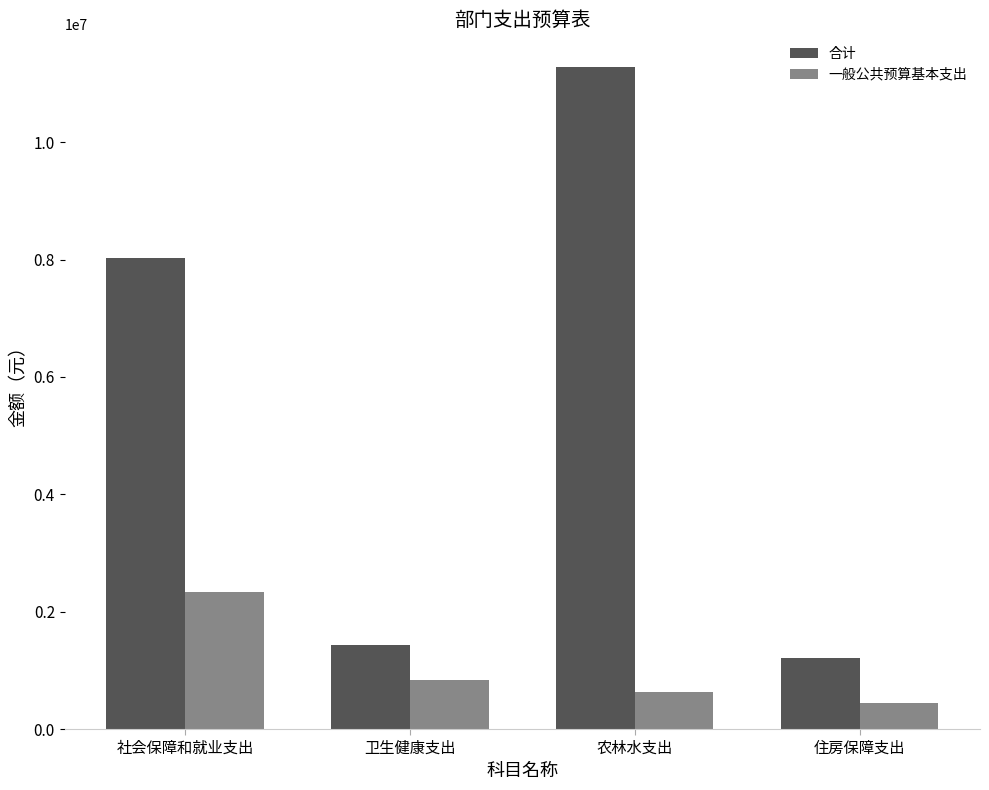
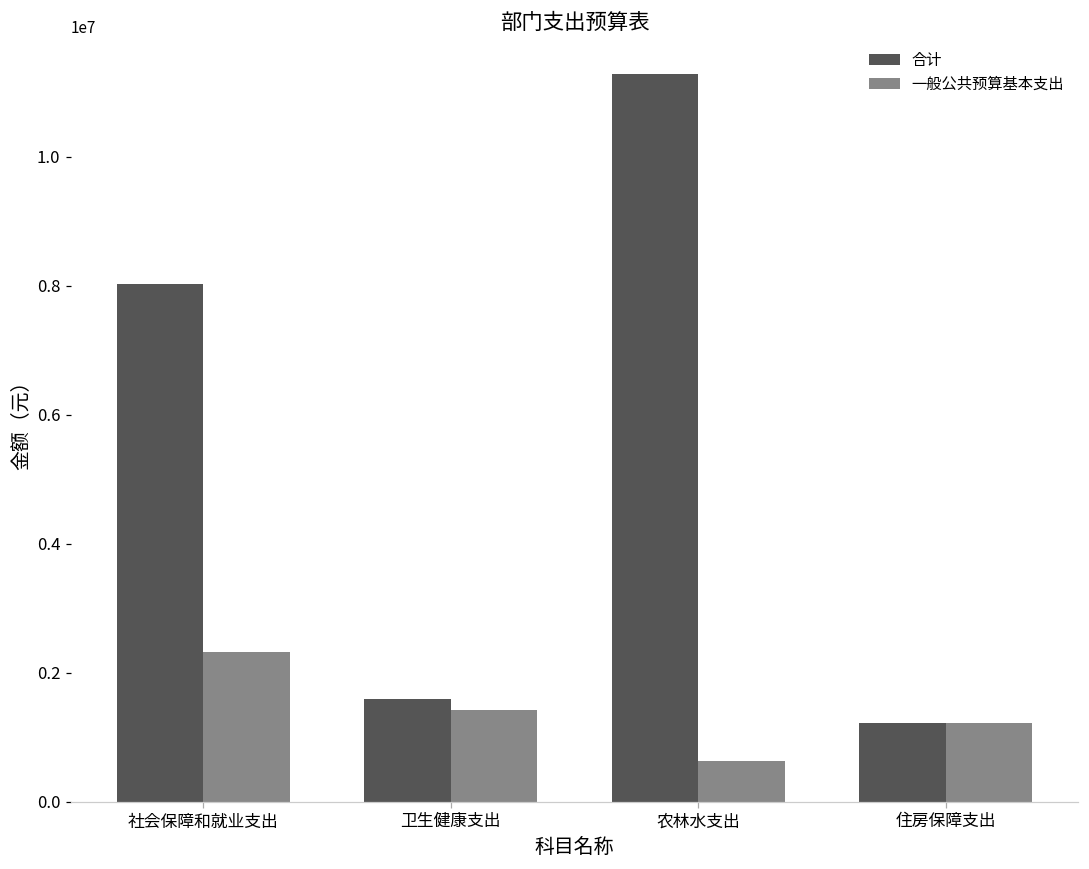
合计, 卫生健康支出: 1400000 -> 1600000
一般公共预算基本支出, 卫生健康支出: 800000 -> 1400000
一般公共预算基本支出, 住房保障支出: 400000 -> 1200000
